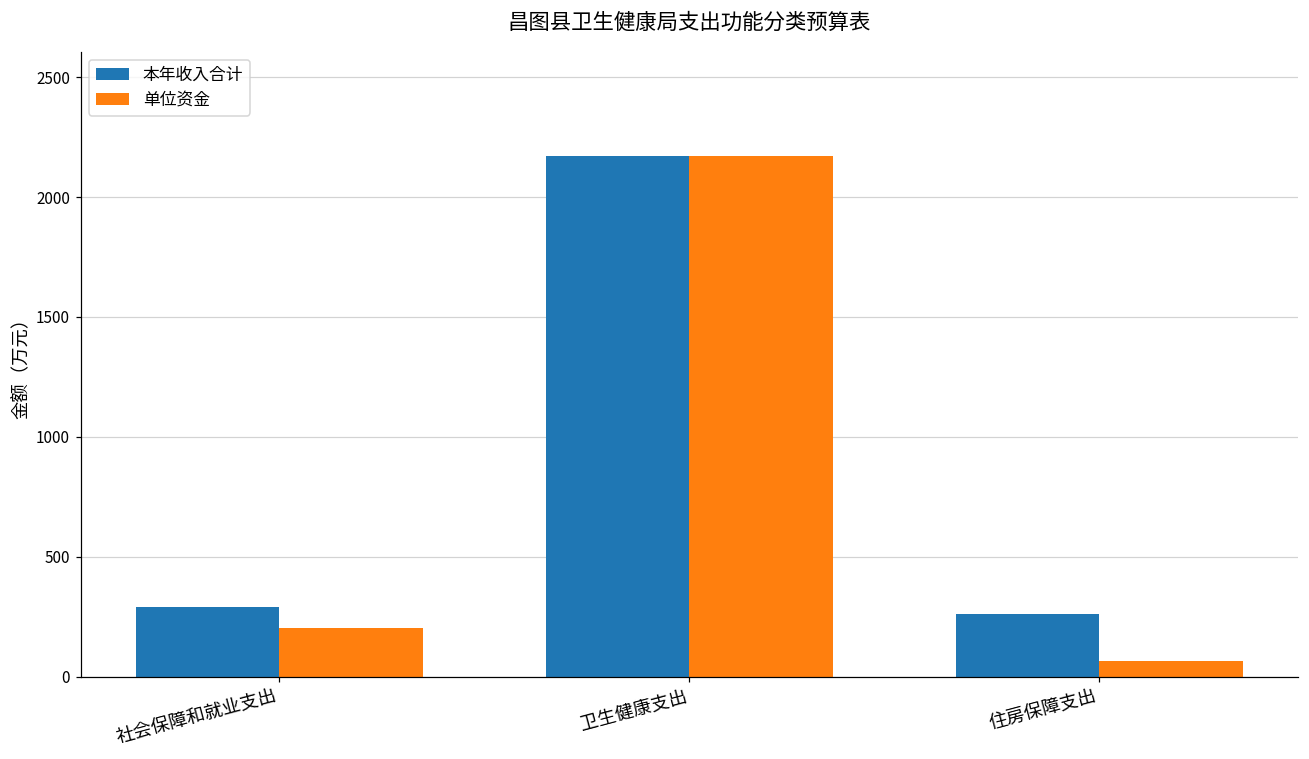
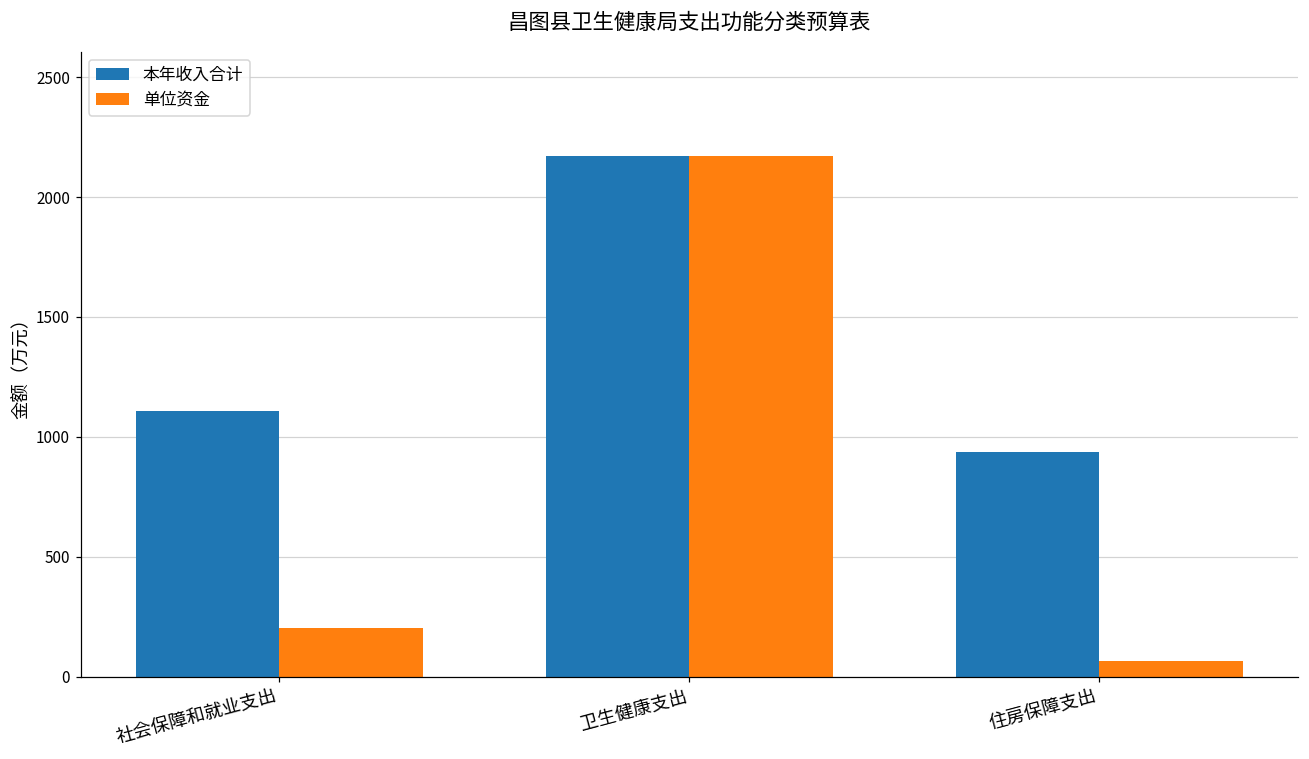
本年收入合计, 社会保障和就业支出: 290 -> 1110
本年收入合计, 住房保障支出: 260 -> 940
